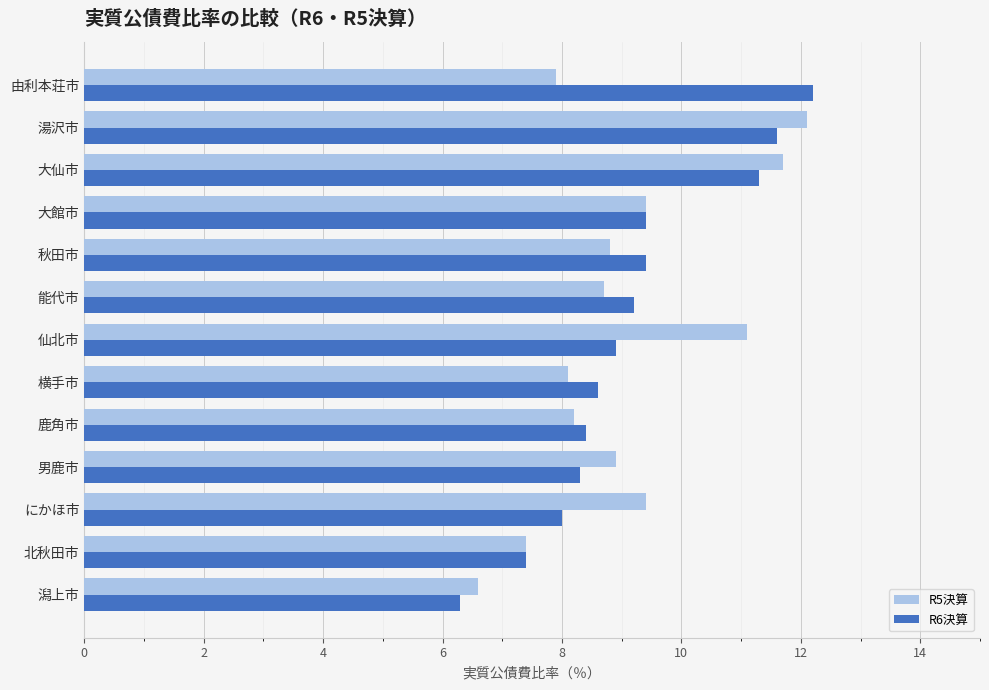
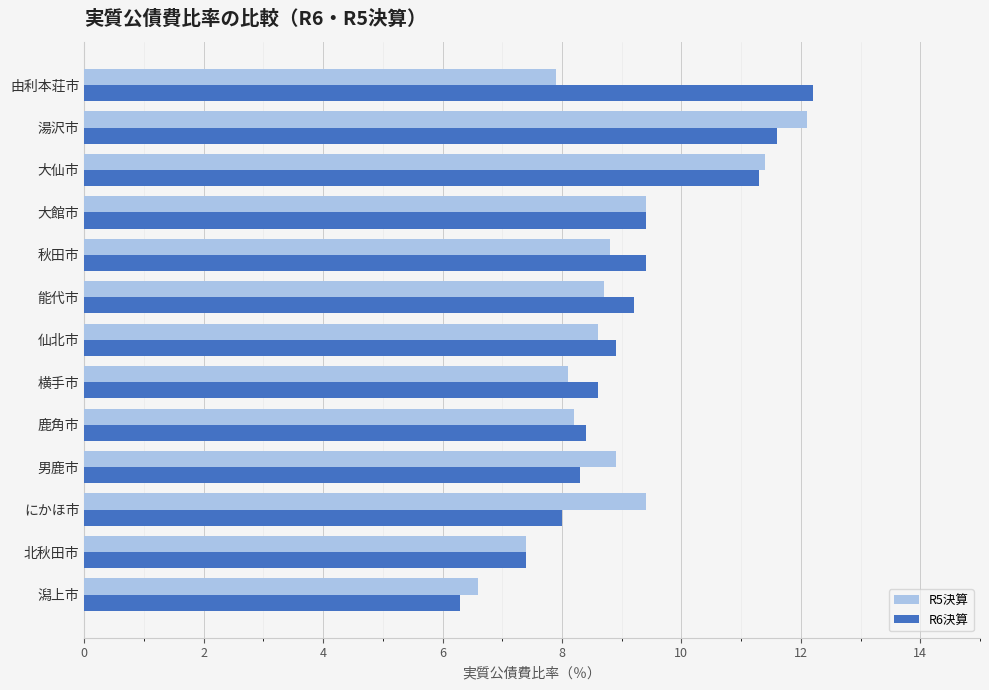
R5決算, 大仙市: 11.7 -> 11.4
R5決算, 仙北市: 11.1 -> 8.6
